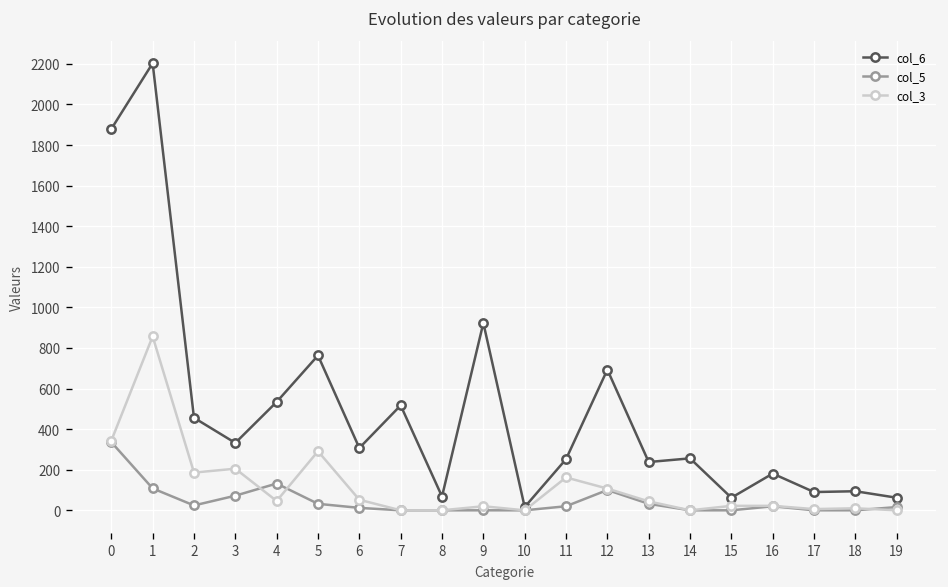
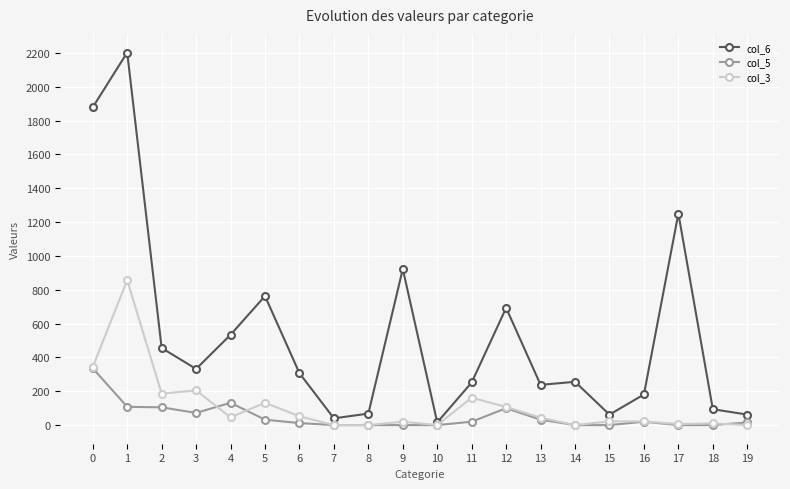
col_5, 2: 20 -> 110
col_3, 5: 290 -> 130
col_6, 7: 520 -> 40
col_6, 17: 90 -> 1250
